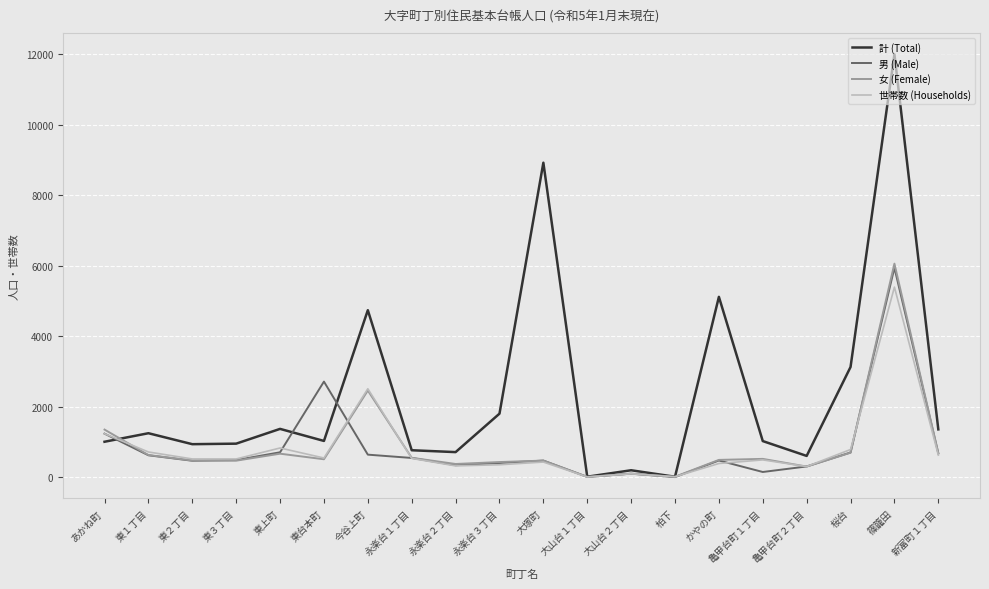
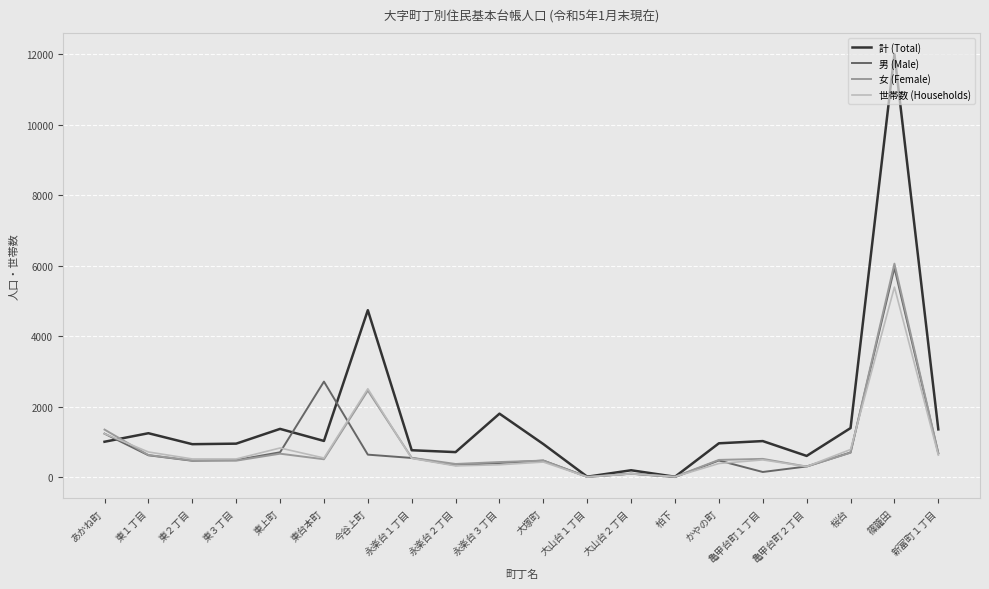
計 (Total), 大塚町: 8900 -> 900
計 (Total), かやの町: 5100 -> 1000
計 (Total), 桜台: 3100 -> 1400
